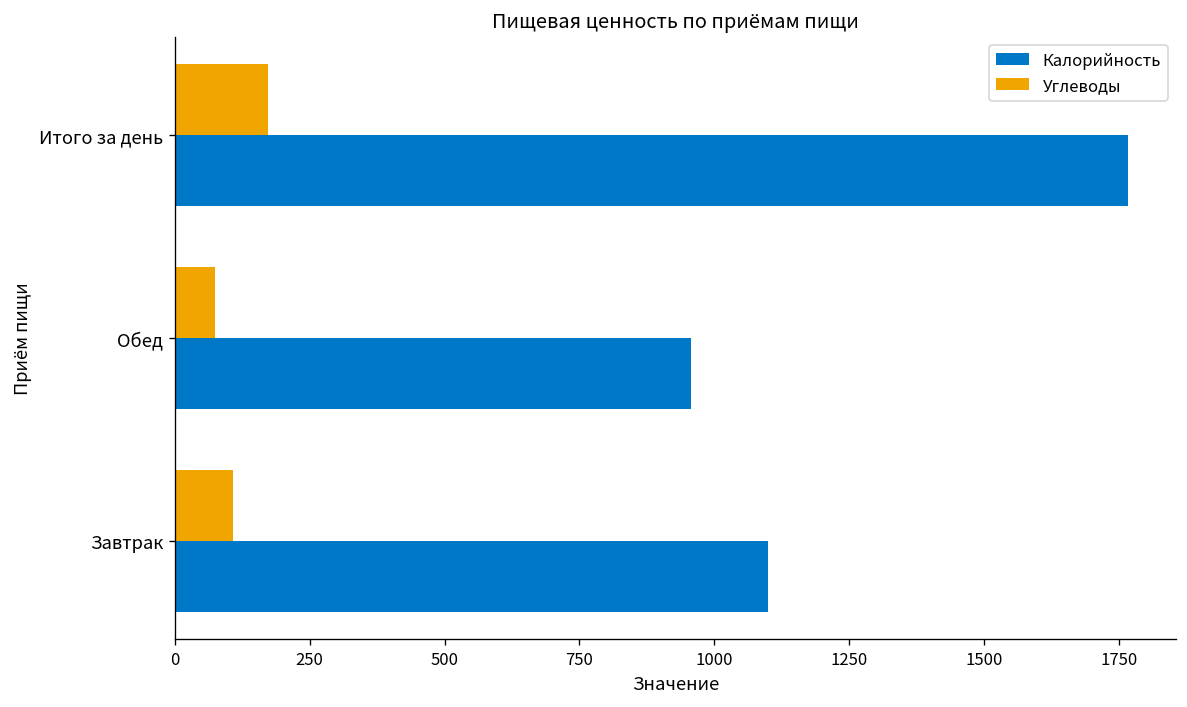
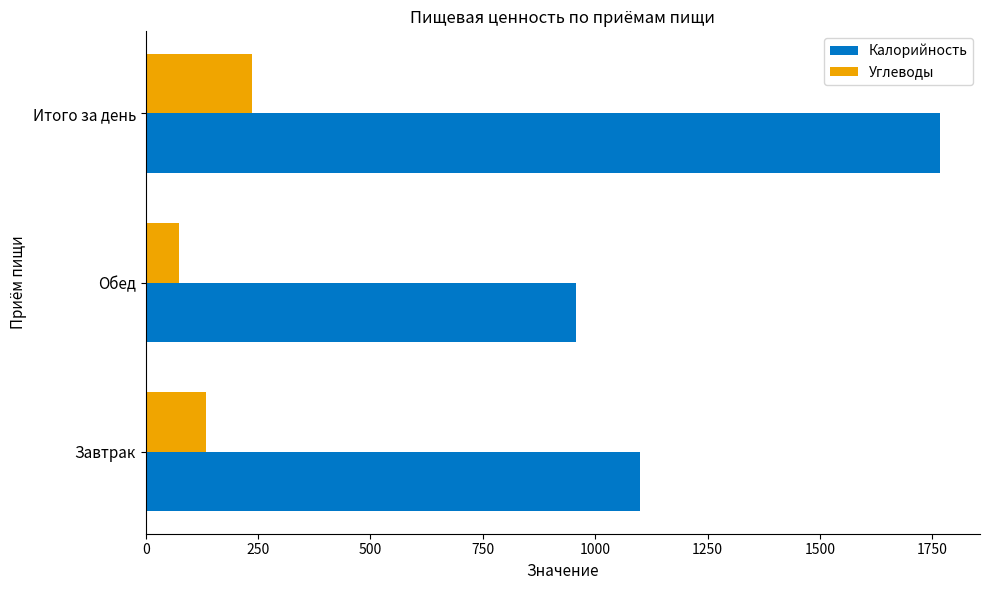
Углеводы, Итого за день: 170 -> 240
Углеводы, Завтрак: 110 -> 130
